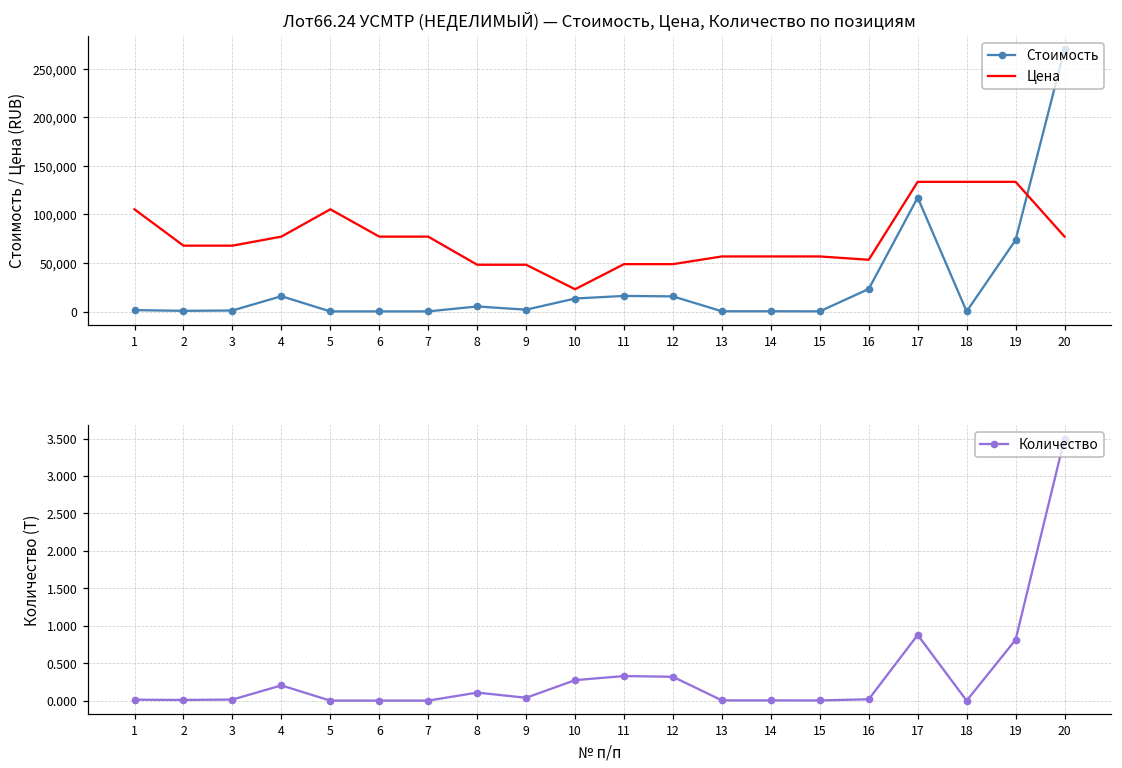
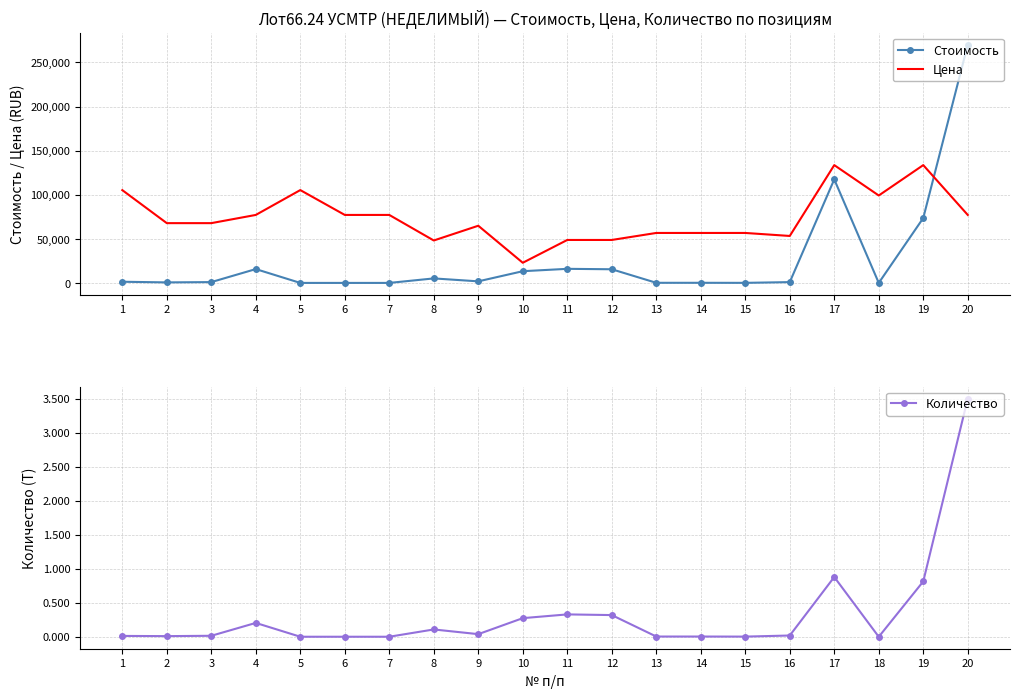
Лот66.24 УСМТР (НЕДЕЛИМЫЙ) — Стоимость, Цена, Количество по позициям, Цена, 9: 50,000 -> 60,000
Лот66.24 УСМТР (НЕДЕЛИМЫЙ) — Стоимость, Цена, Количество по позициям, Стоимость, 16: 20,000 -> 0
Лот66.24 УСМТР (НЕДЕЛИМЫЙ) — Стоимость, Цена, Количество по позициям, Цена, 18: 130,000 -> 100,000
